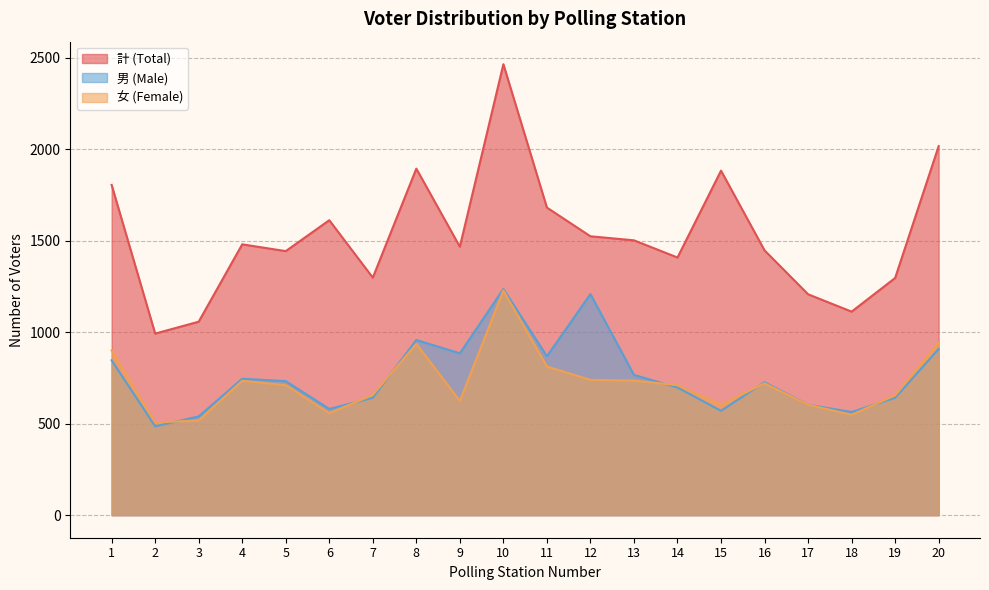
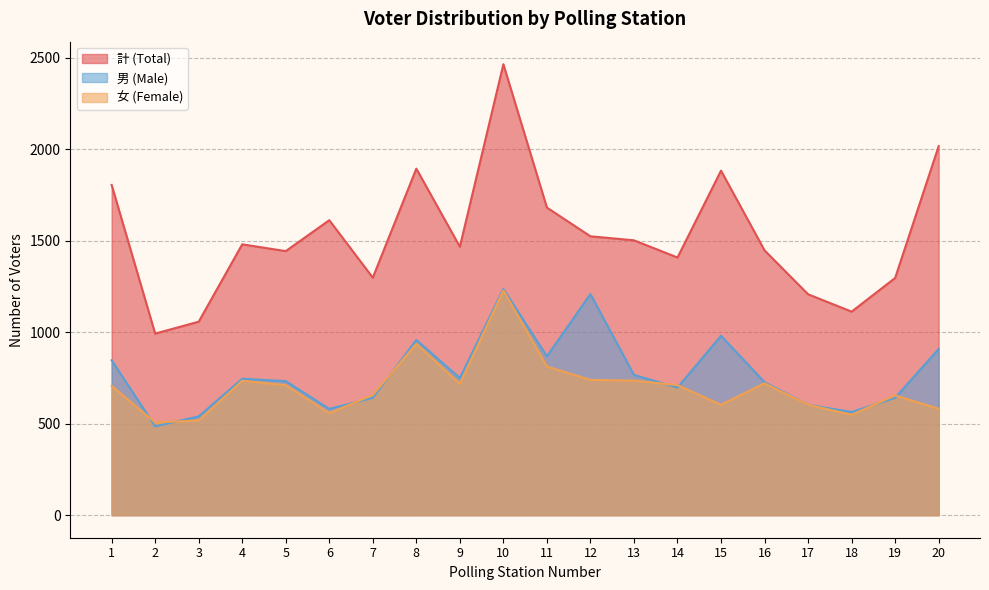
女 (Female), 1: 900 -> 710
男 (Male), 9: 890 -> 750
女 (Female), 9: 630 -> 720
男 (Male), 15: 570 -> 980
女 (Female), 20: 940 -> 580
